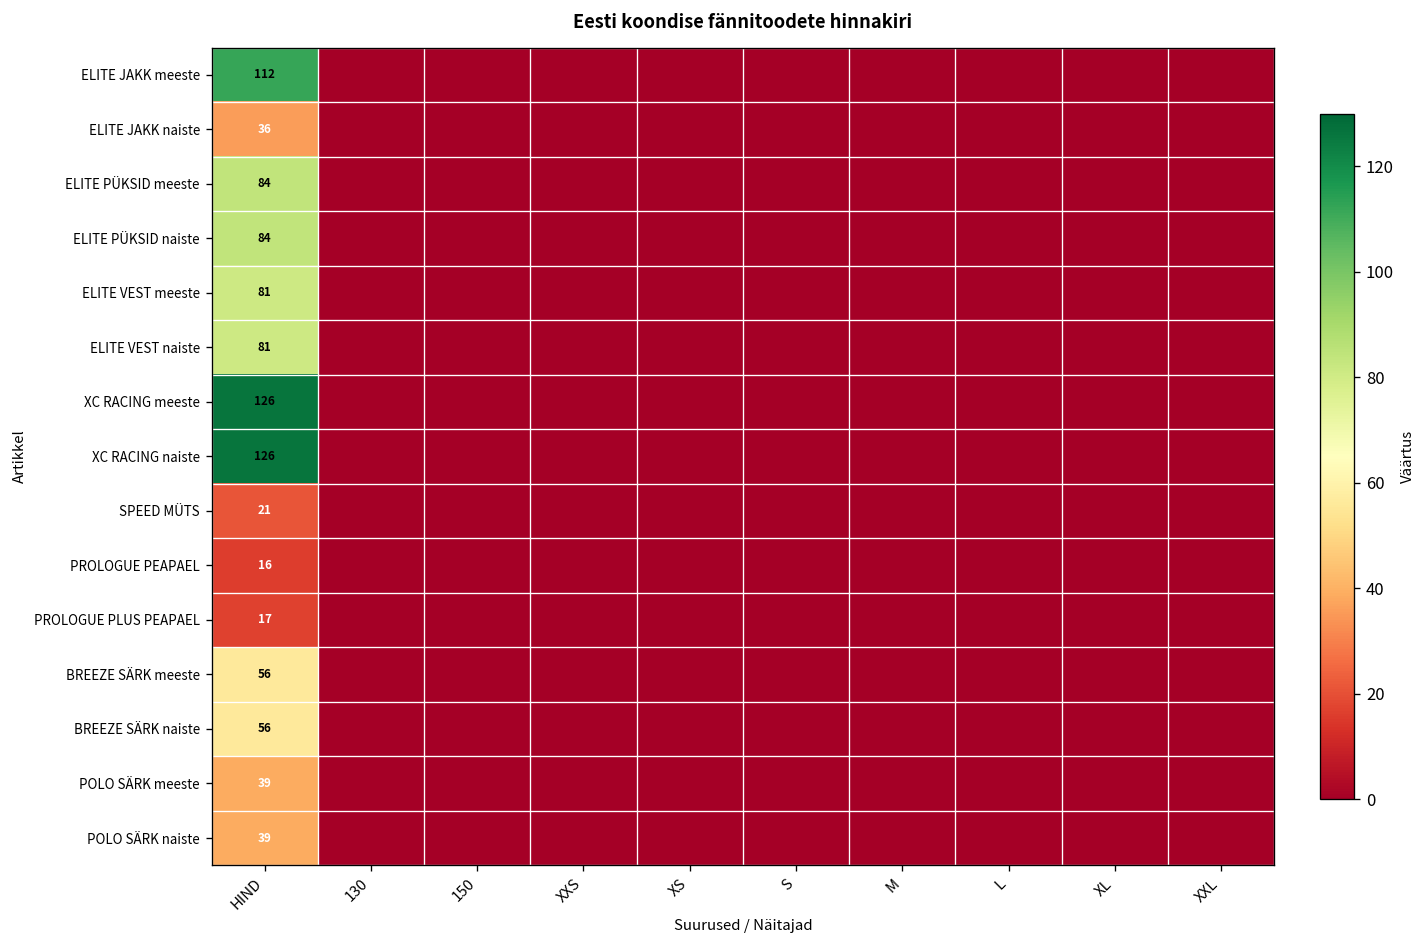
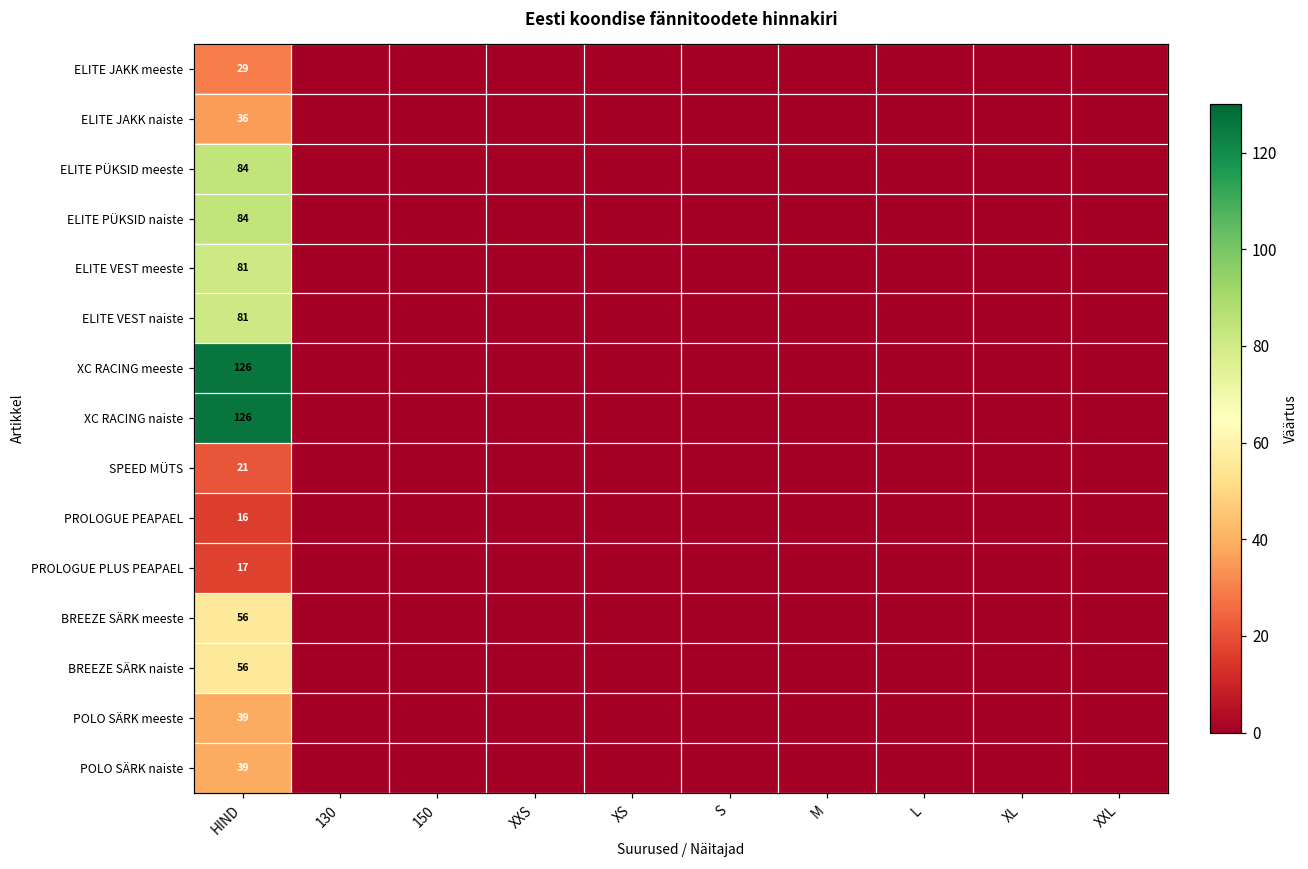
ELITE JAKK meeste, HIND: 112 -> 29
